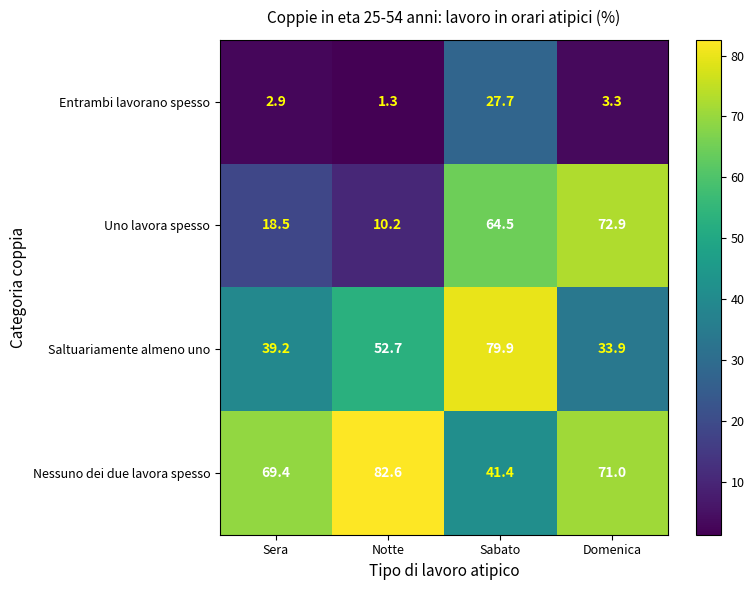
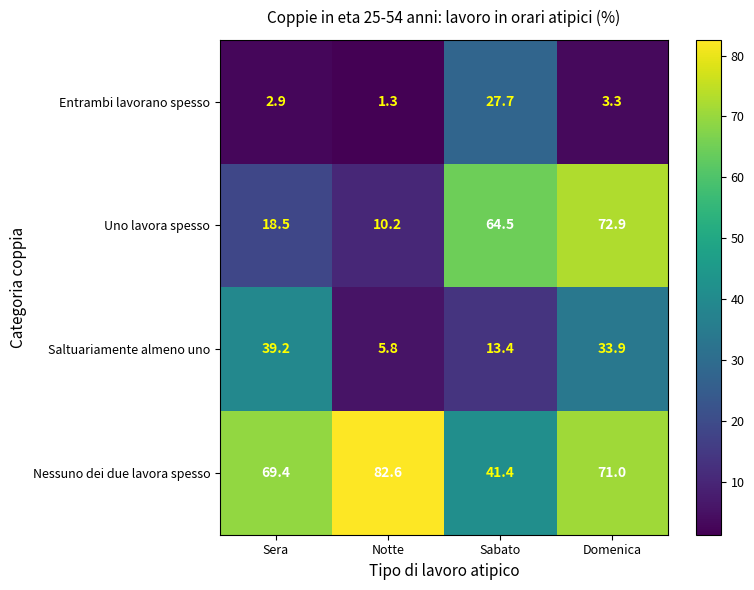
Saltuariamente almeno uno, Notte: 52.7 -> 5.8
Saltuariamente almeno uno, Sabato: 79.9 -> 13.4
